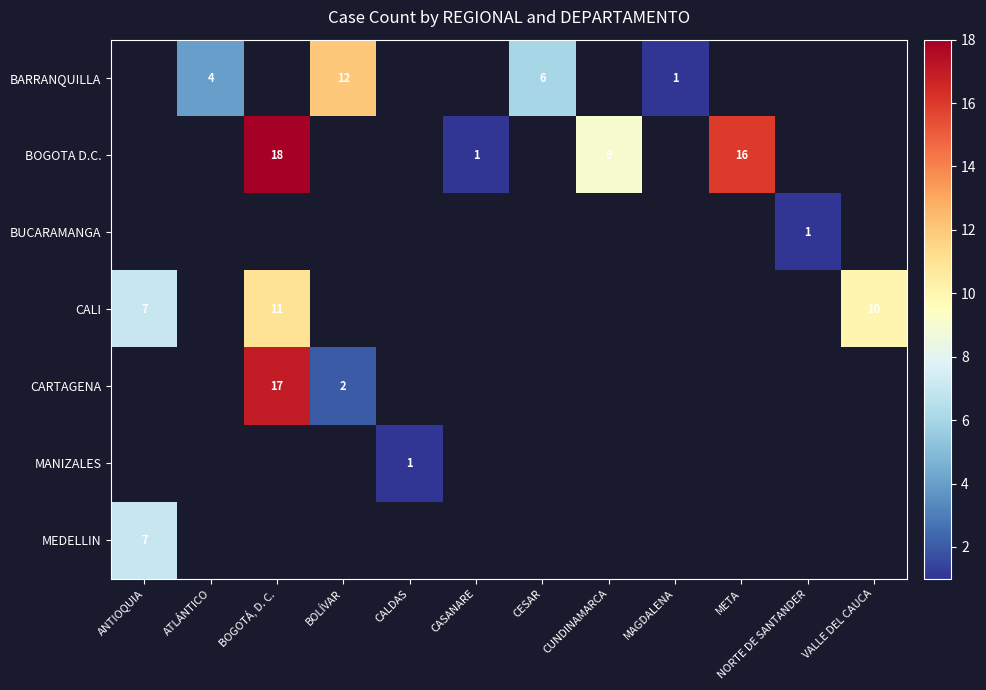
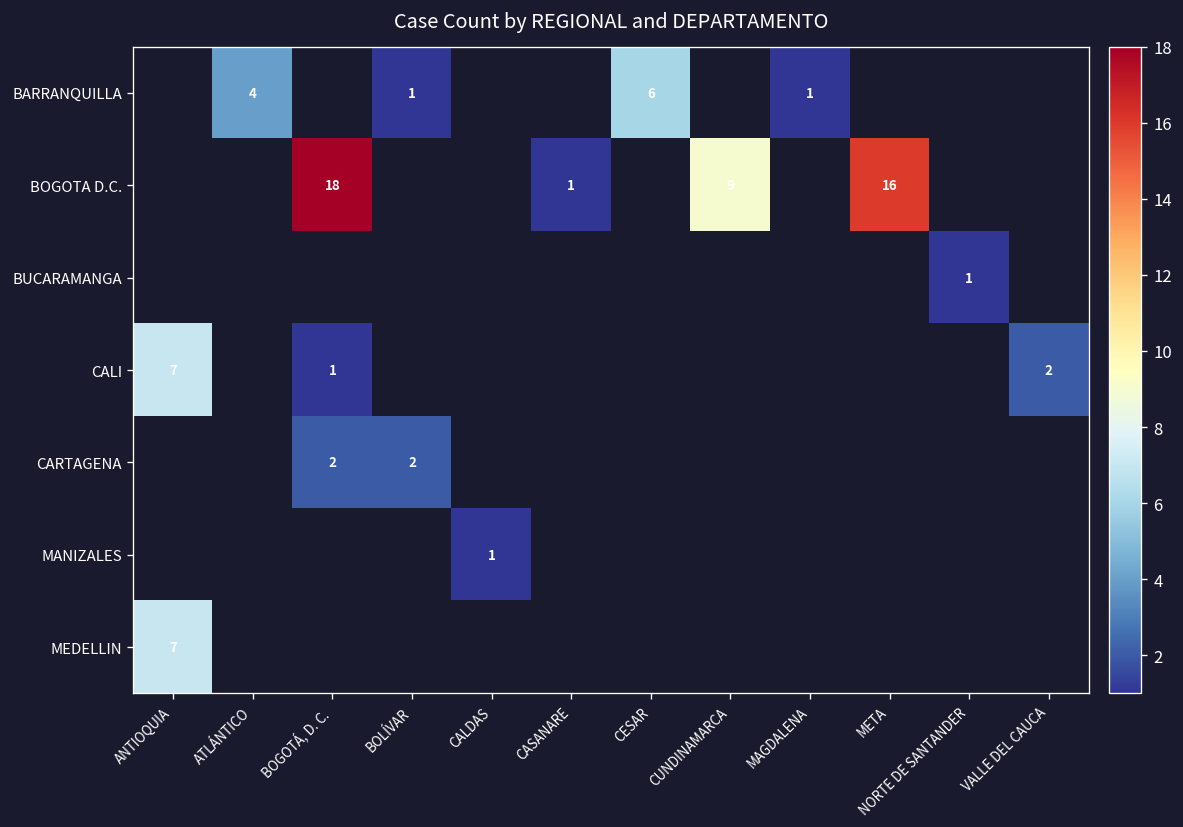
BARRANQUILLA, BOLÍVAR: 12 -> 1
CALI, BOGOTÁ, D. C.: 11 -> 1
CALI, VALLE DEL CAUCA: 10 -> 2
CARTAGENA, BOGOTÁ, D. C.: 17 -> 2
